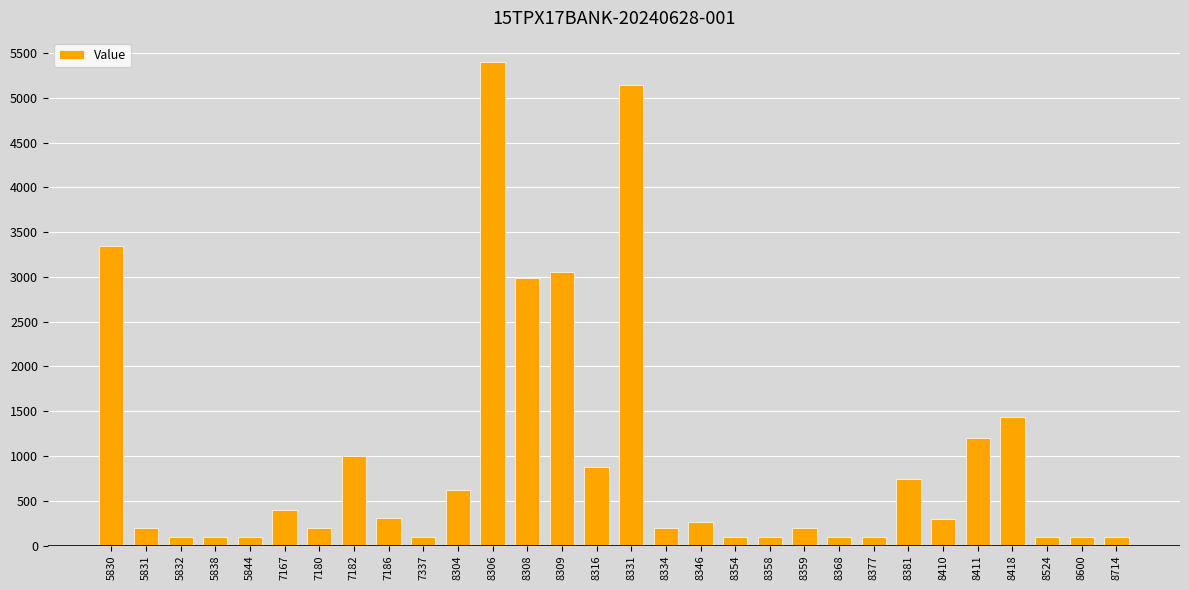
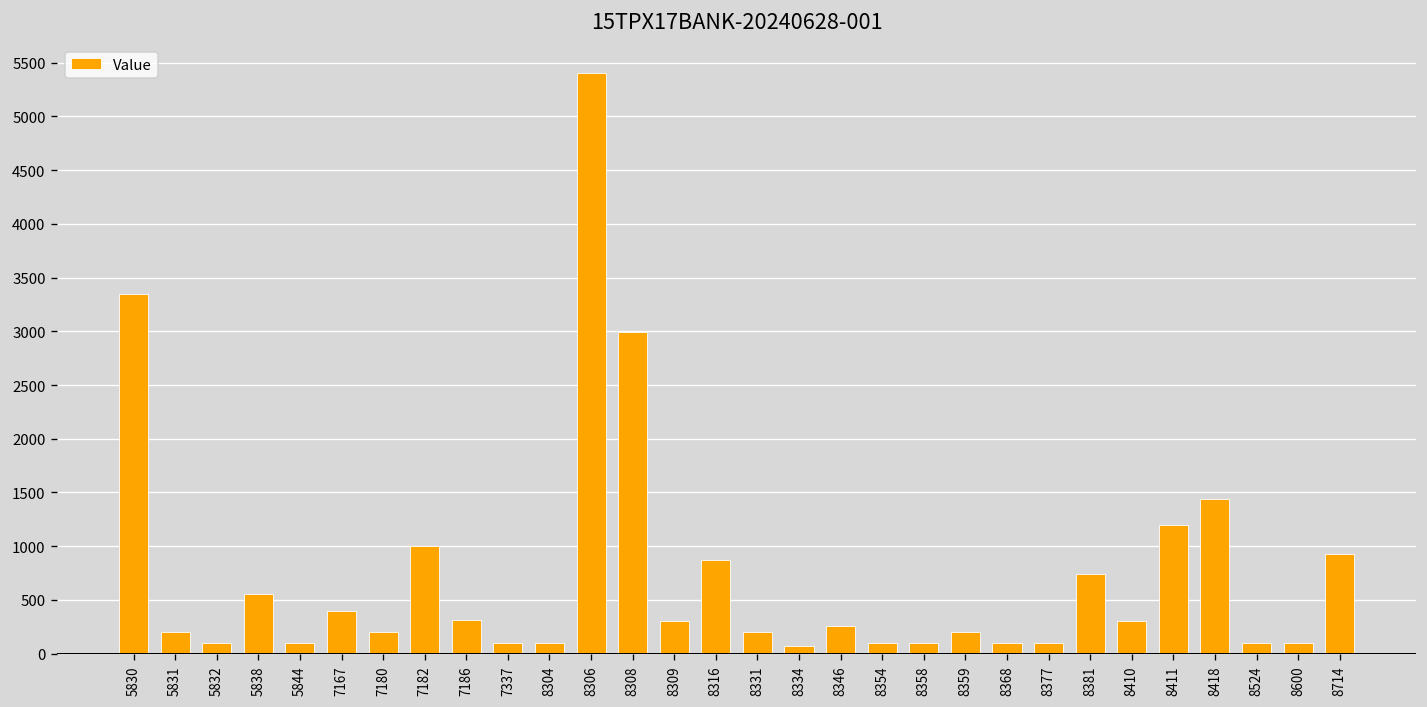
5838: 100 -> 600
8304: 600 -> 100
8309: 3100 -> 300
8331: 5100 -> 200
8334: 200 -> 100
8714: 100 -> 900
